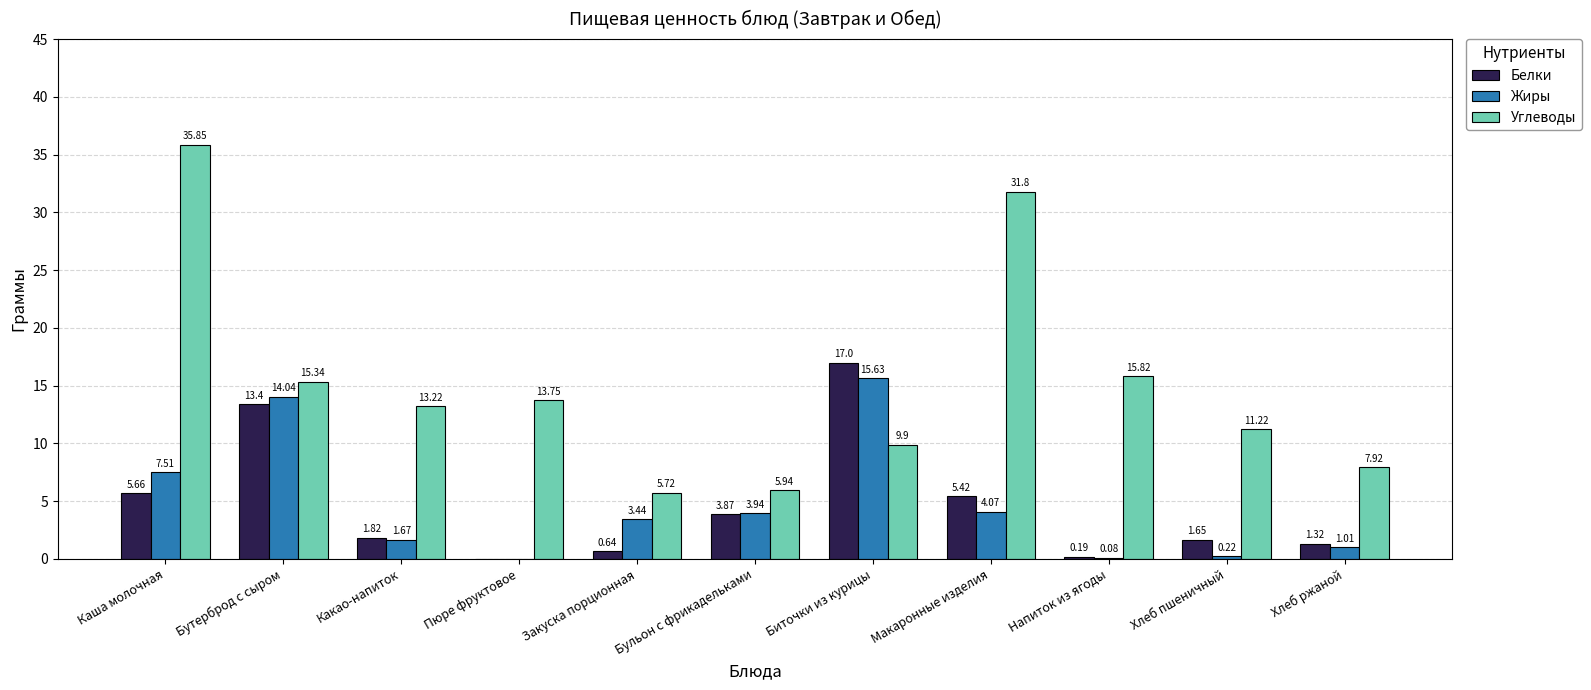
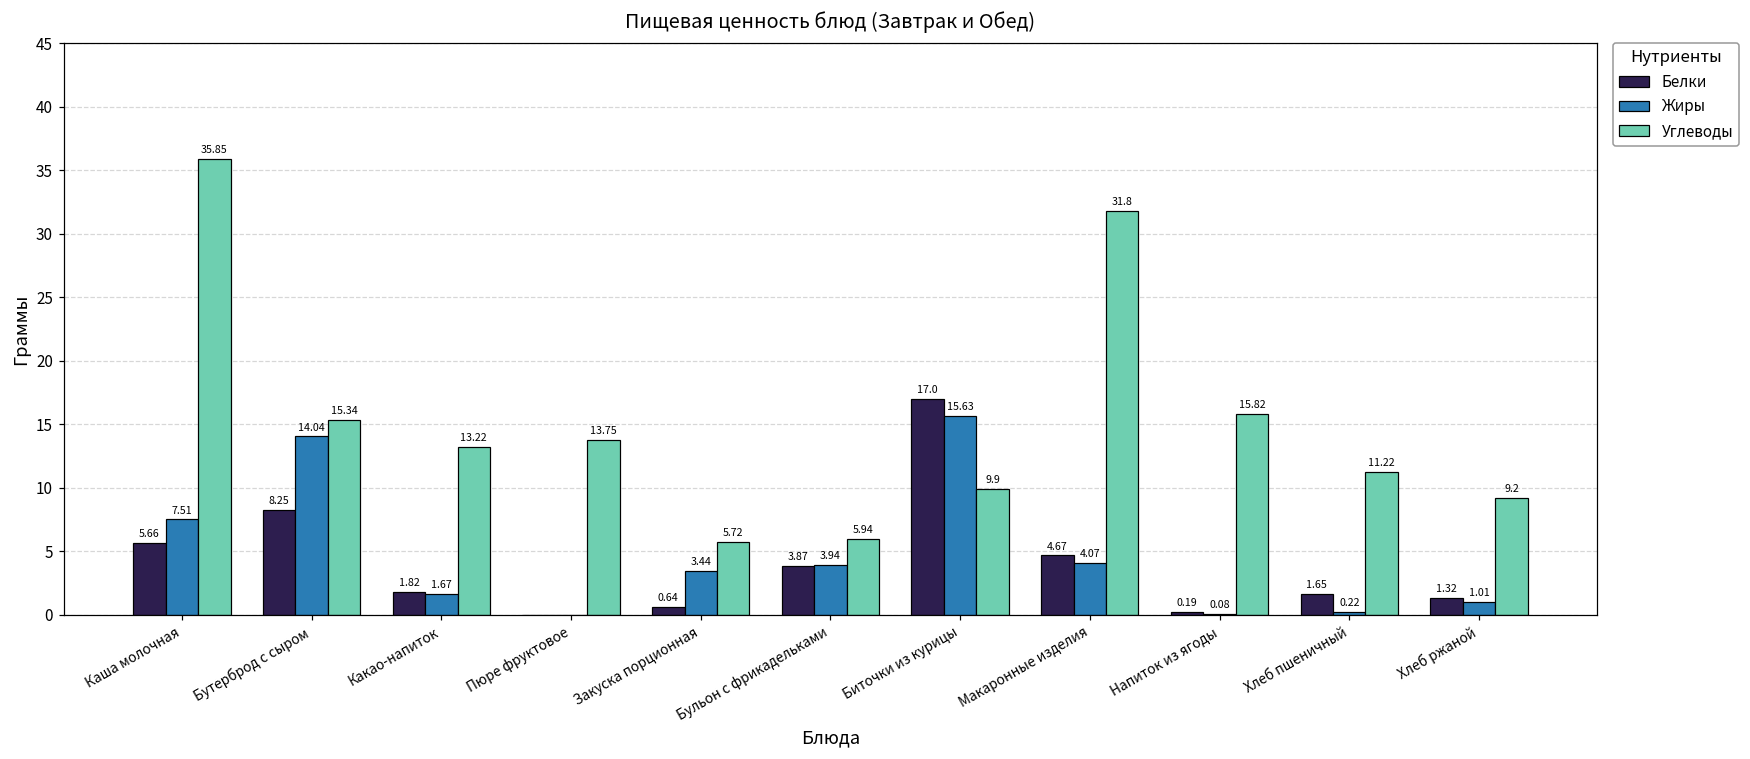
Белки, Бутерброд с сыром: 13.4 -> 8.25
Белки, Макаронные изделия: 5.42 -> 4.67
Углеводы, Хлеб ржаной: 7.92 -> 9.2
